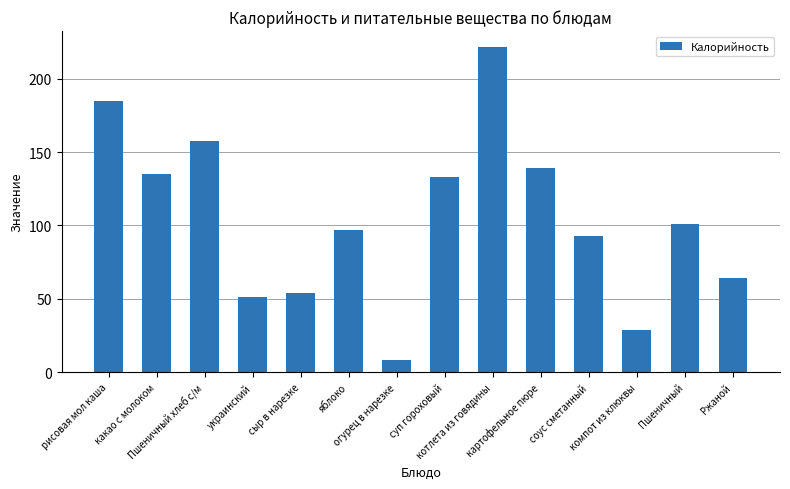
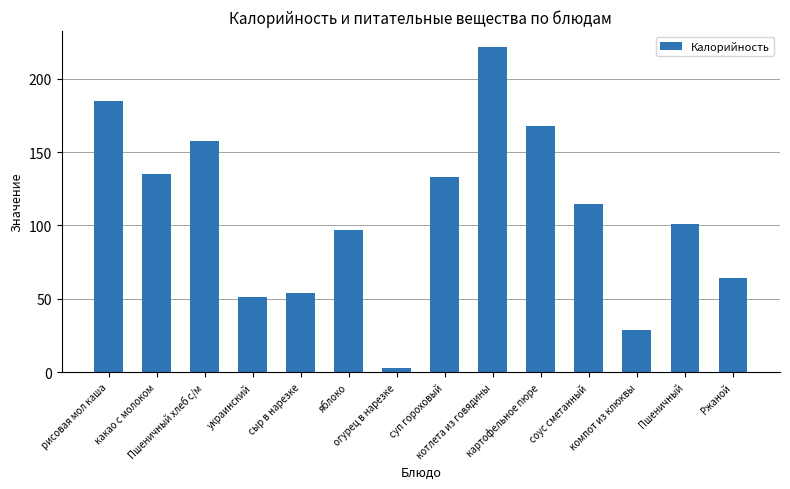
огурец в нарезке: 9 -> 3
картофельное пюре: 139 -> 168
соус сметанный: 93 -> 115
